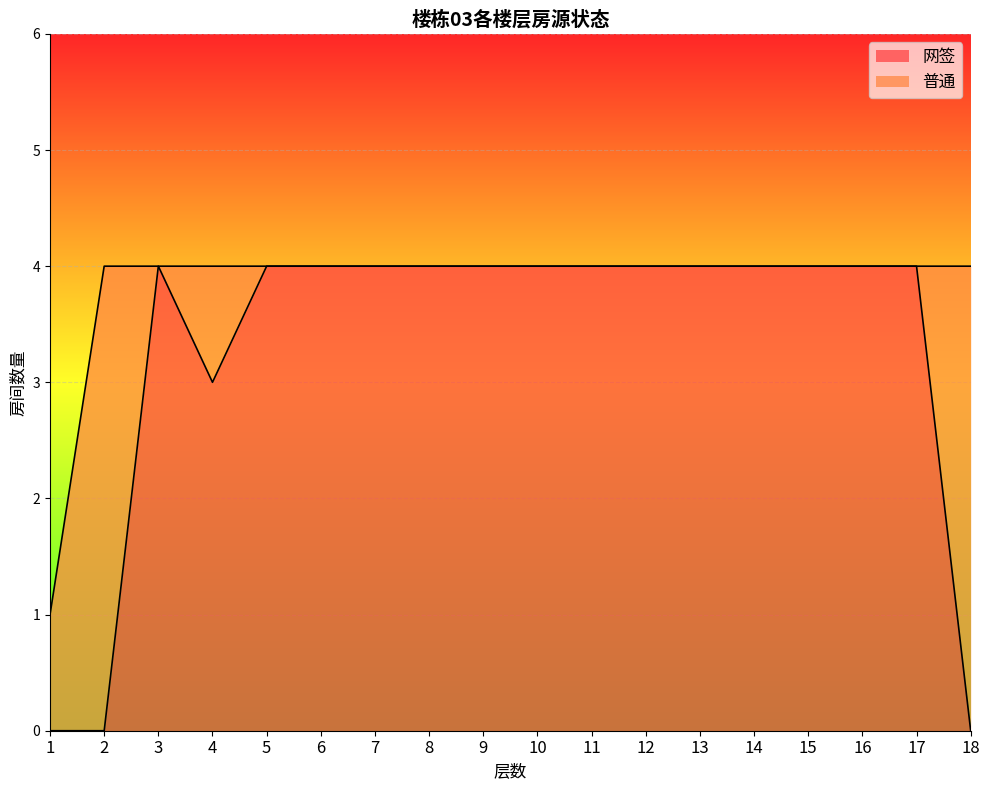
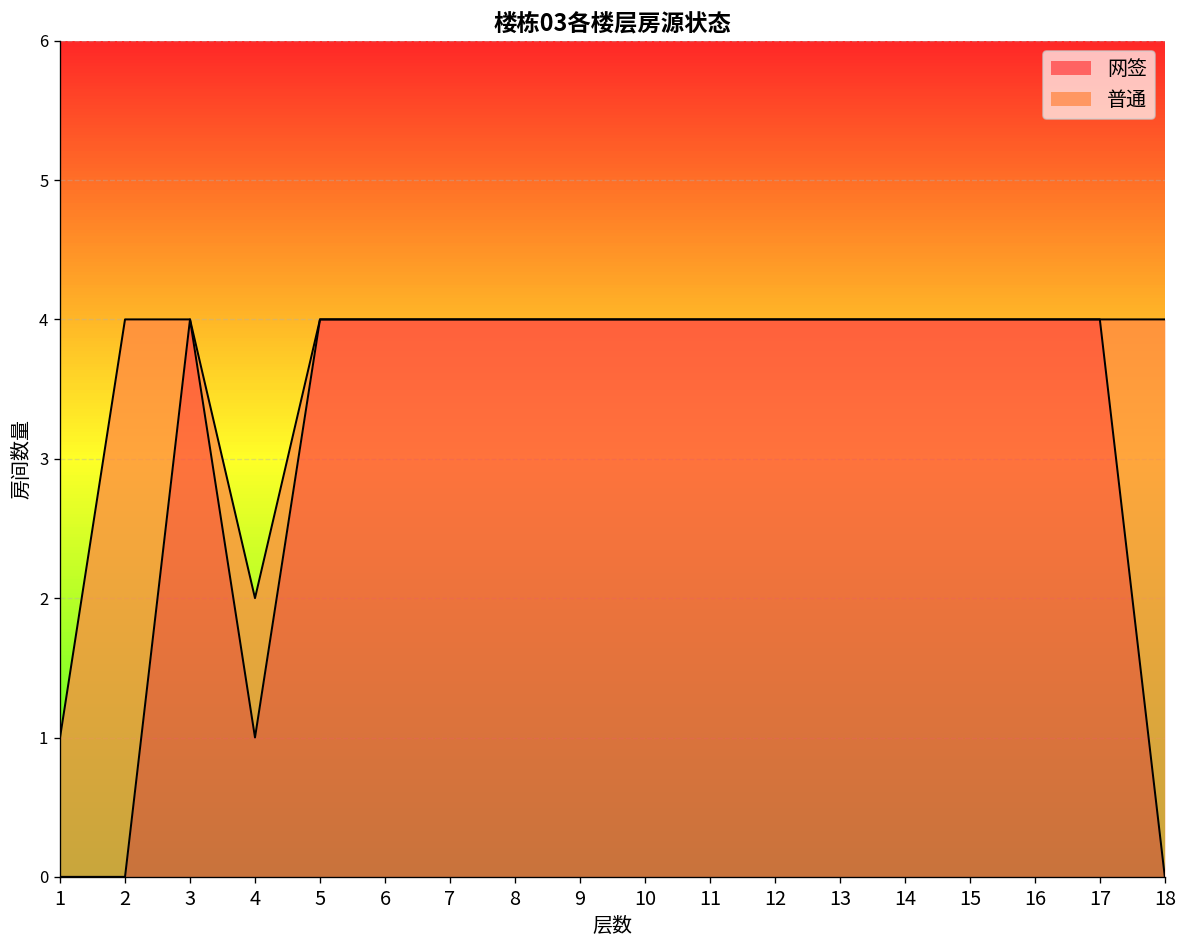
网签, 4: 3 -> 1
